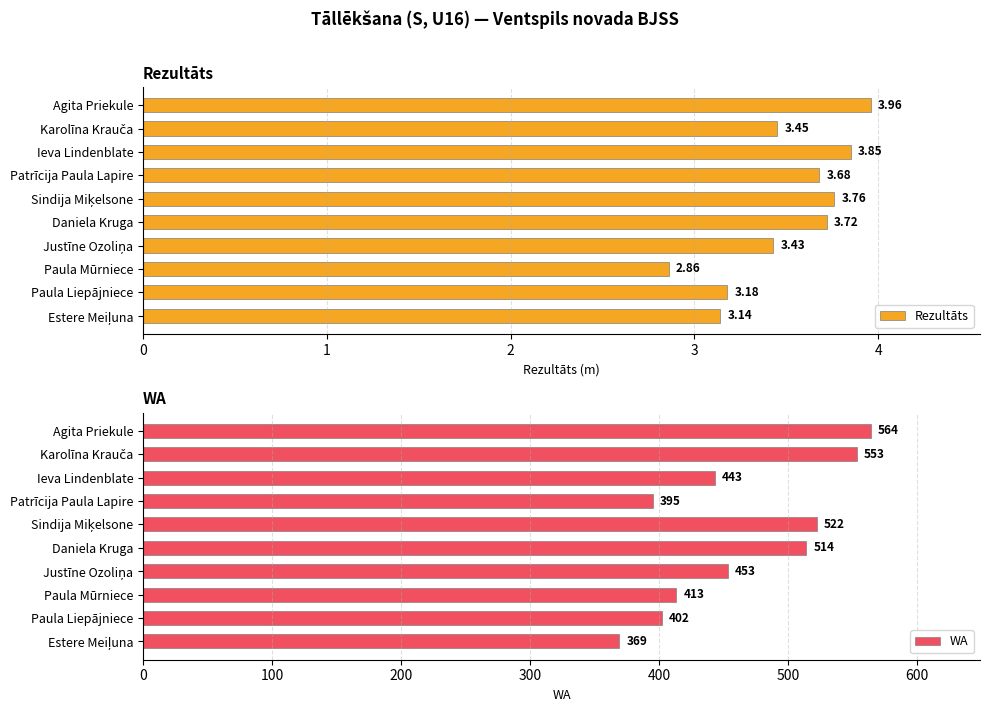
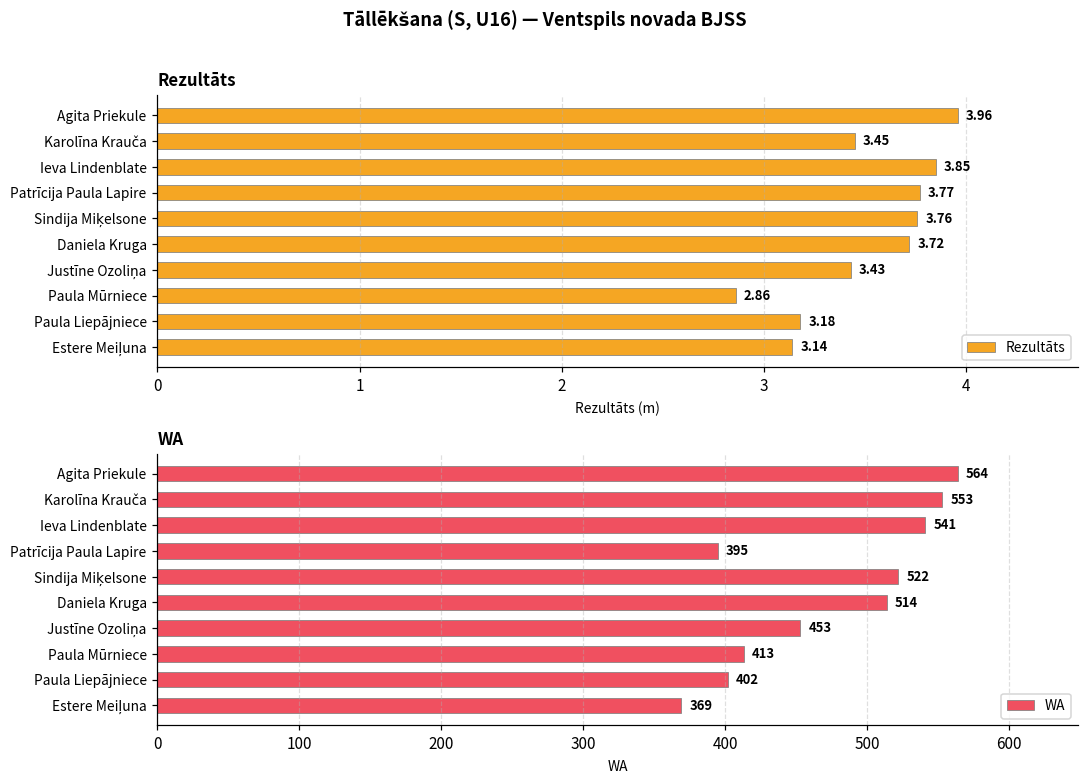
Rezultāts, Patrīcija Paula Lapire: 3.68 -> 3.77
WA, Ieva Lindenblate: 443 -> 541
